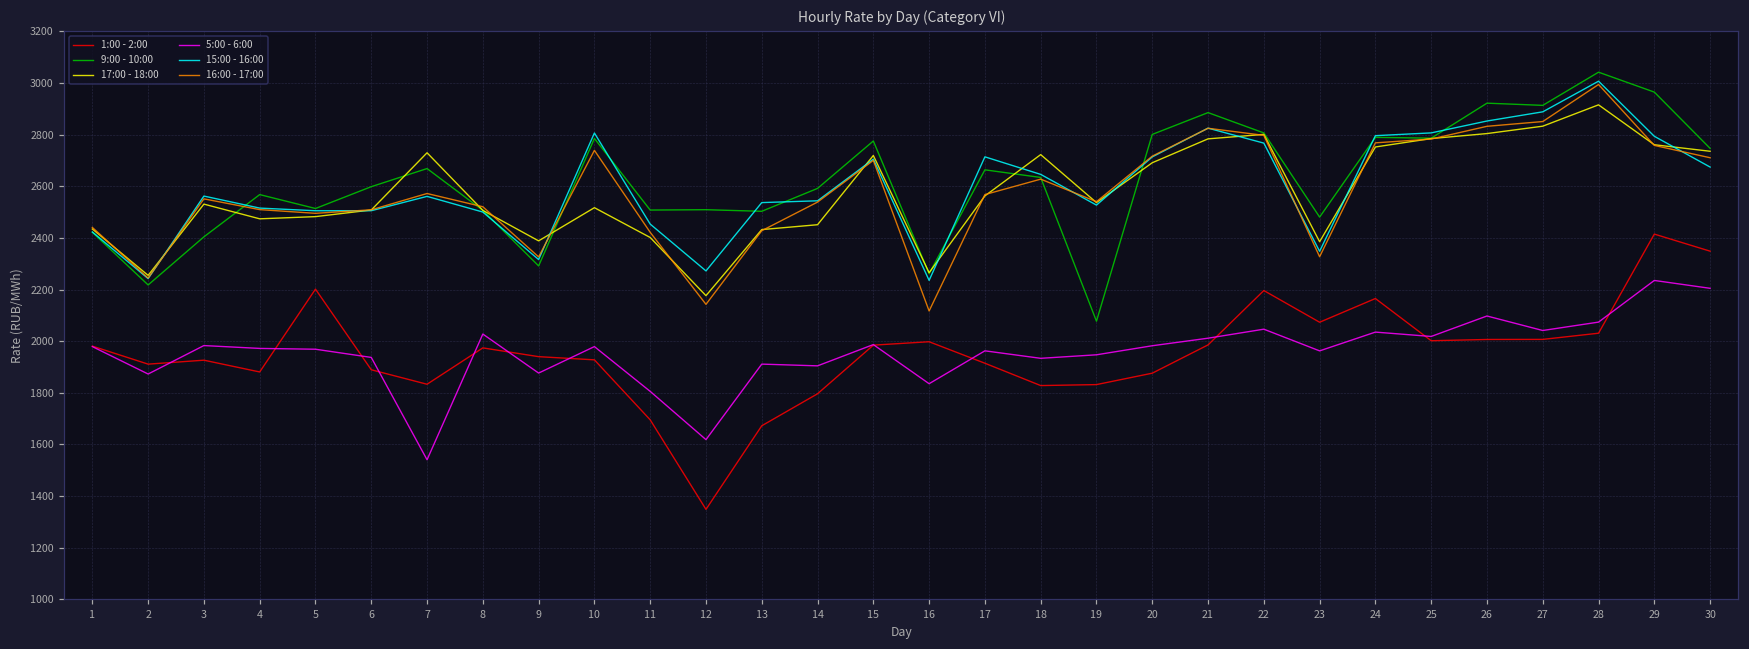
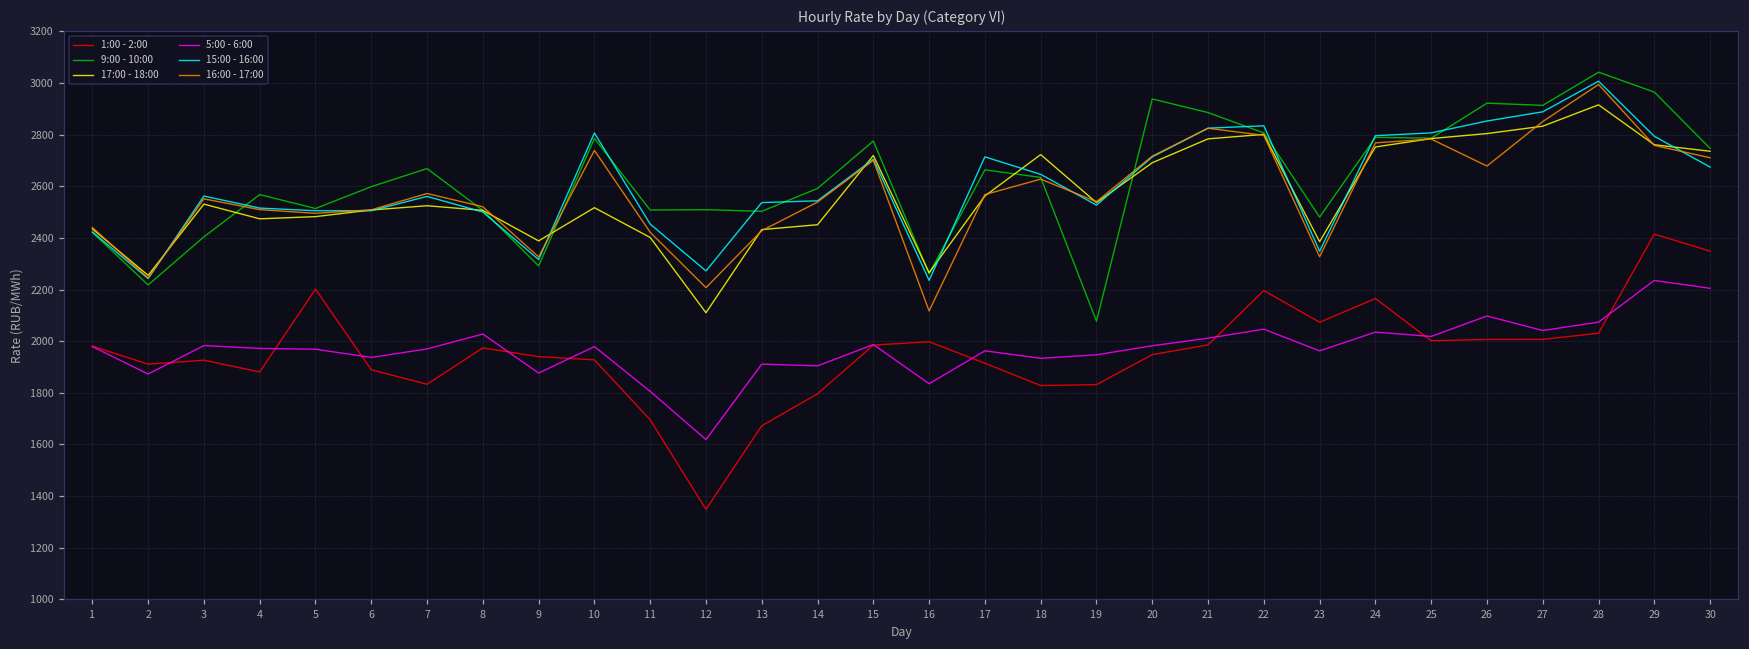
17:00 - 18:00, 7: 2730 -> 2520
5:00 - 6:00, 7: 1540 -> 1970
17:00 - 18:00, 12: 2180 -> 2110
16:00 - 17:00, 12: 2140 -> 2210
1:00 - 2:00, 20: 1880 -> 1950
9:00 - 10:00, 20: 2800 -> 2940
15:00 - 16:00, 22: 2770 -> 2830
16:00 - 17:00, 26: 2830 -> 2680
